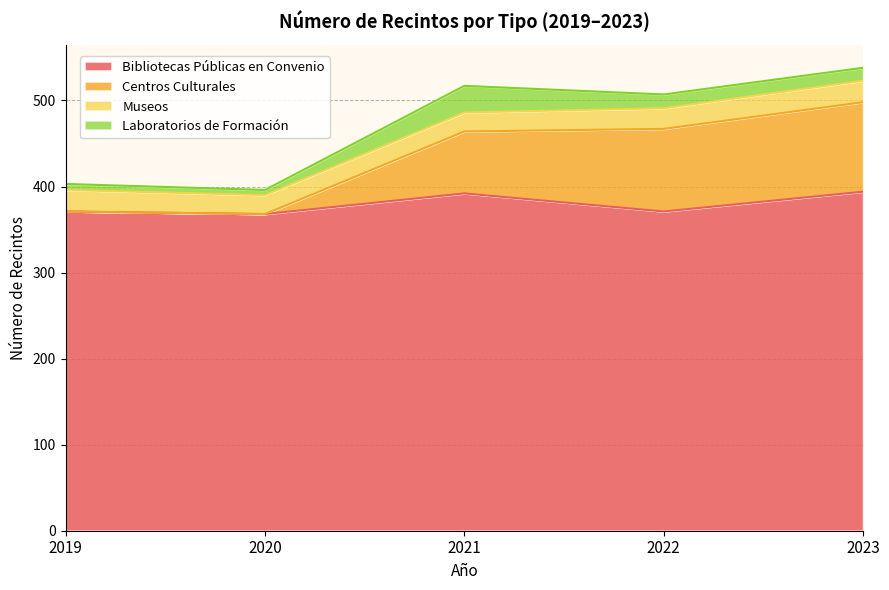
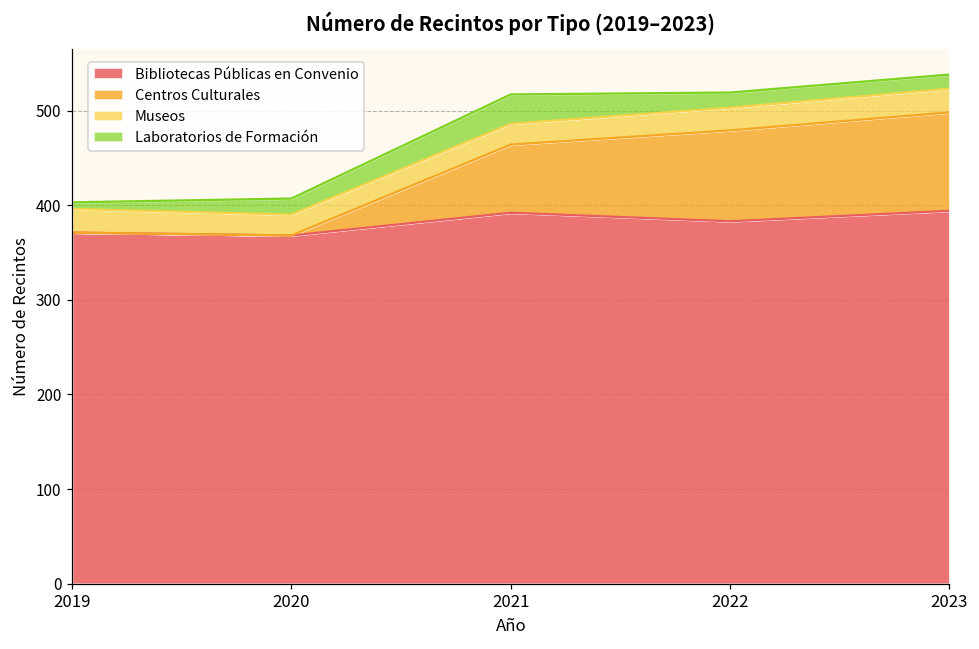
Laboratorios de Formación, 2020: 10 -> 20
Bibliotecas Públicas en Convenio, 2022: 370 -> 380
